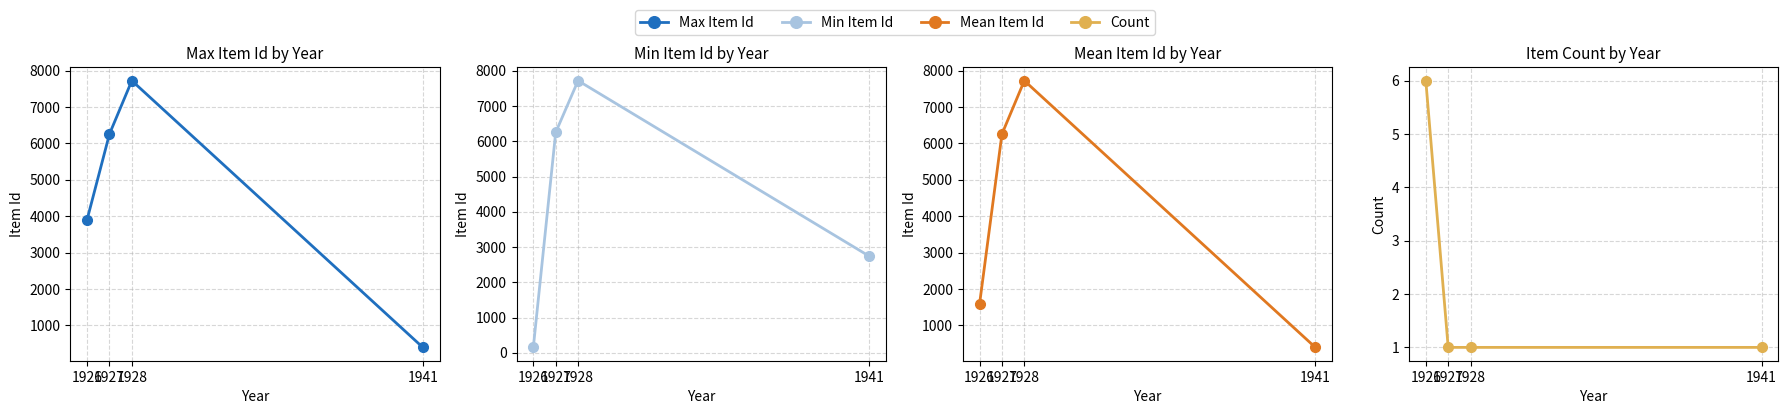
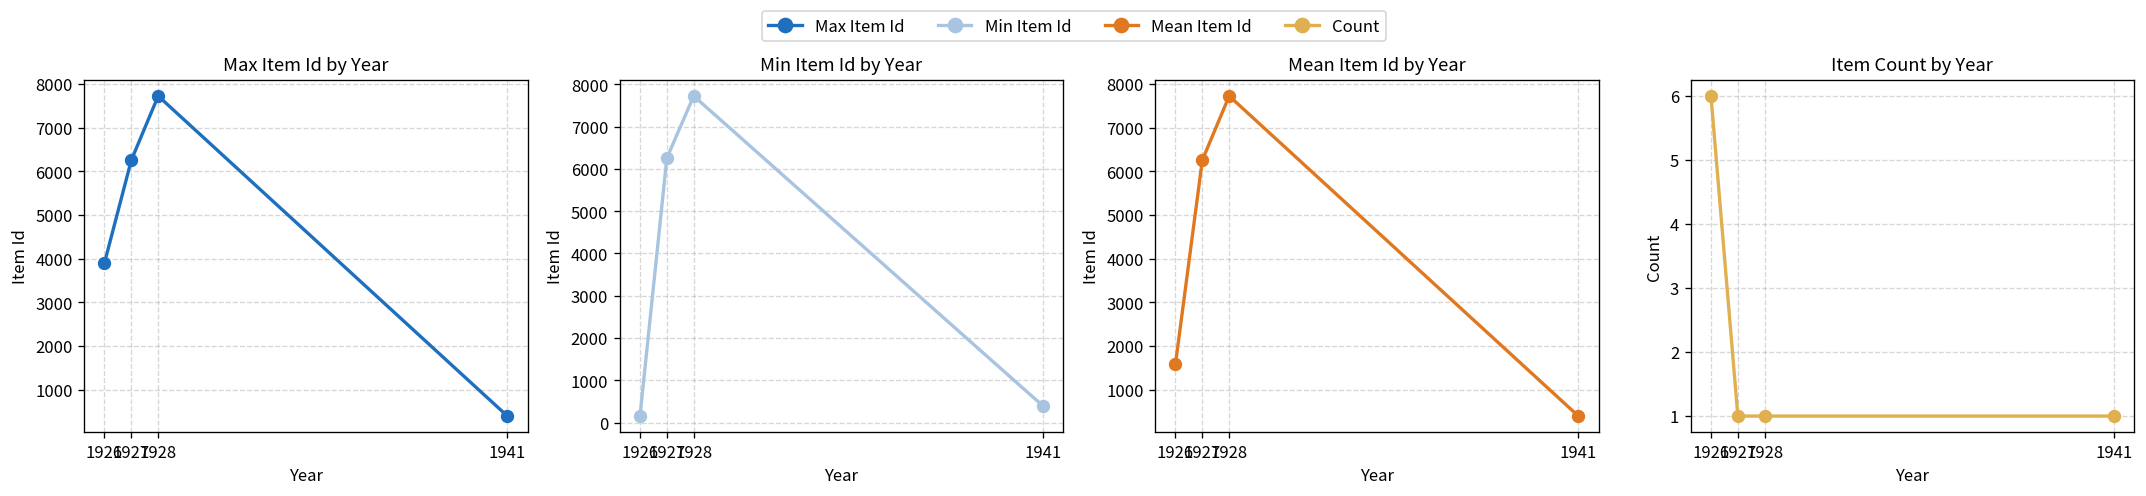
Min Item Id by Year, 1941: 2700 -> 400
